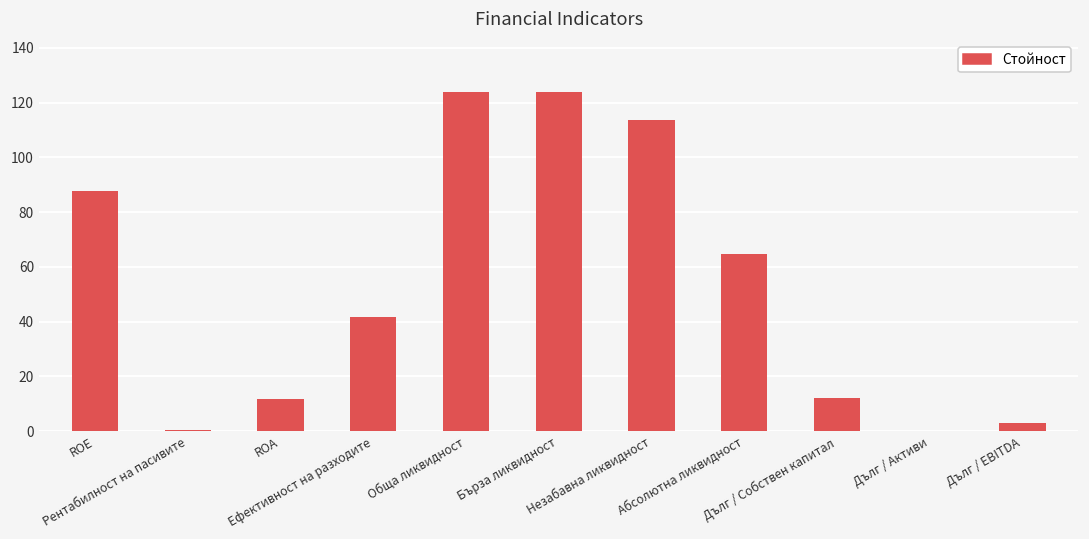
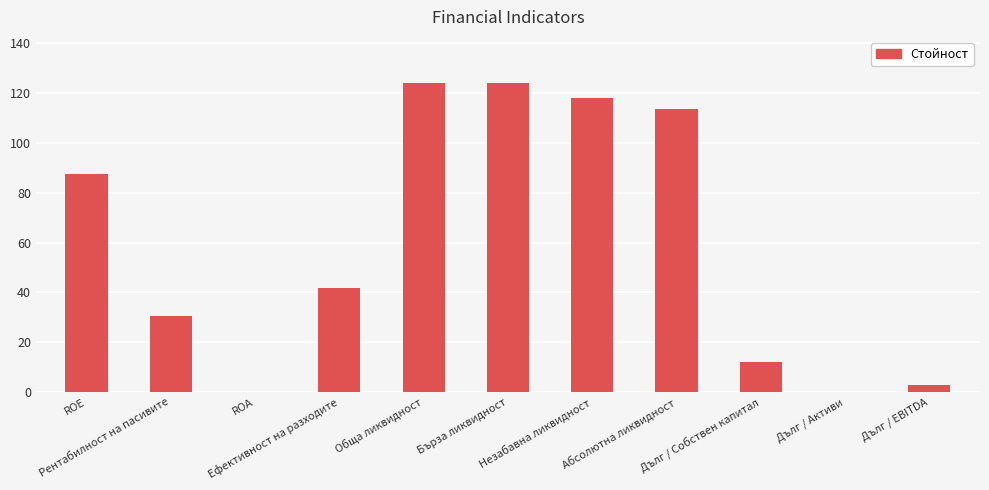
Рентабилност на пасивите: 0 -> 31
ROA: 12 -> 0
Незабавна ликвидност: 114 -> 118
Абсолютна ликвидност: 65 -> 114
